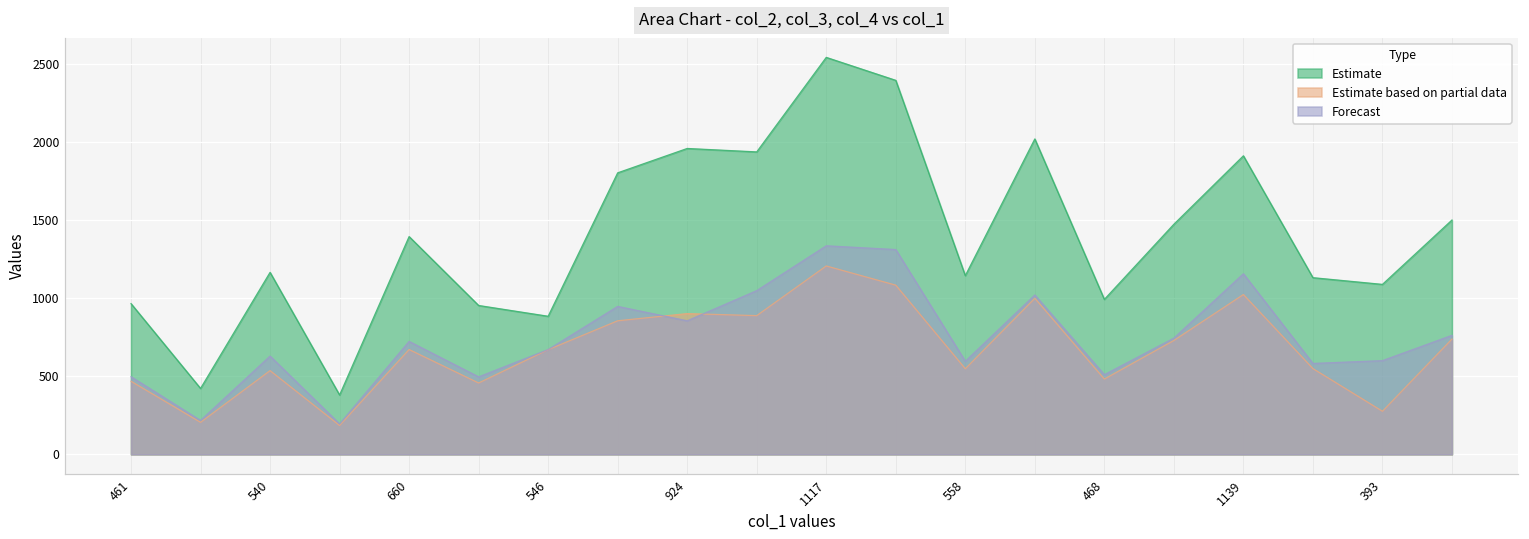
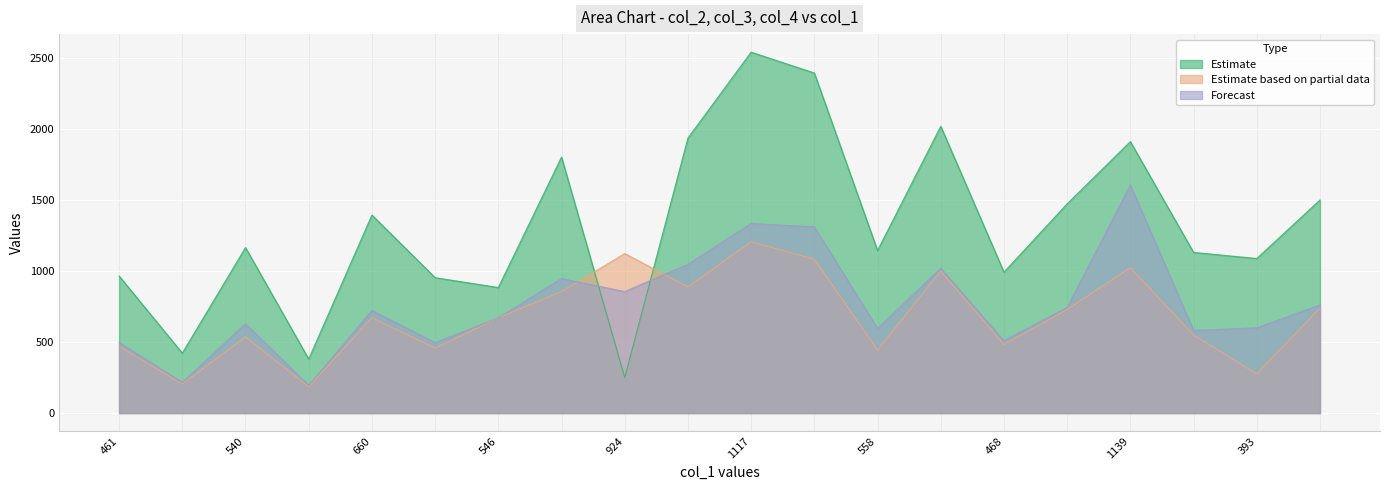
Estimate, 924: 1960 -> 250
Estimate based on partial data, 924: 900 -> 1120
Estimate based on partial data, 558: 550 -> 440
Forecast, 1139: 1160 -> 1610
